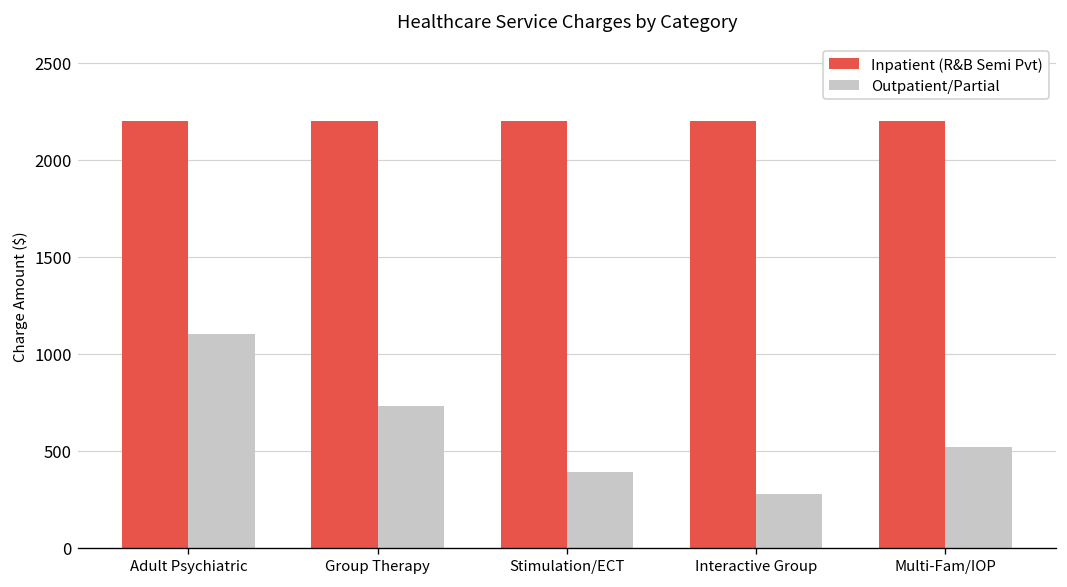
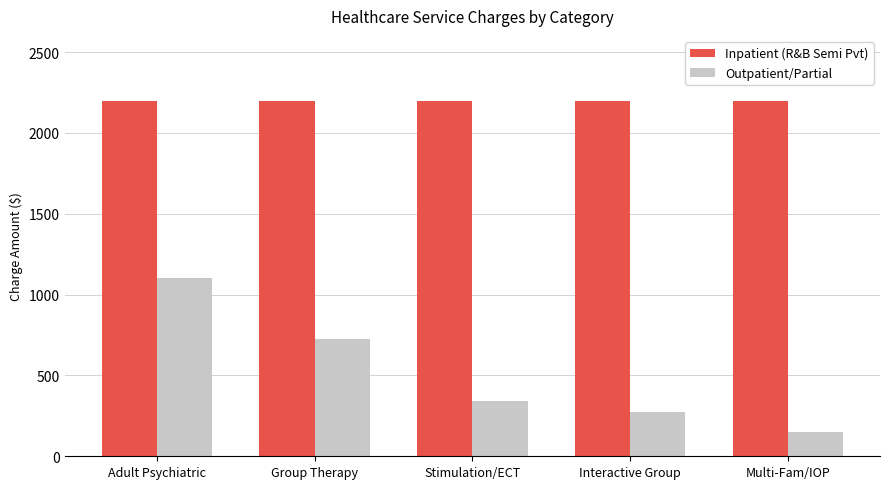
Outpatient/Partial, Stimulation/ECT: 390 -> 340
Outpatient/Partial, Multi-Fam/IOP: 520 -> 150
